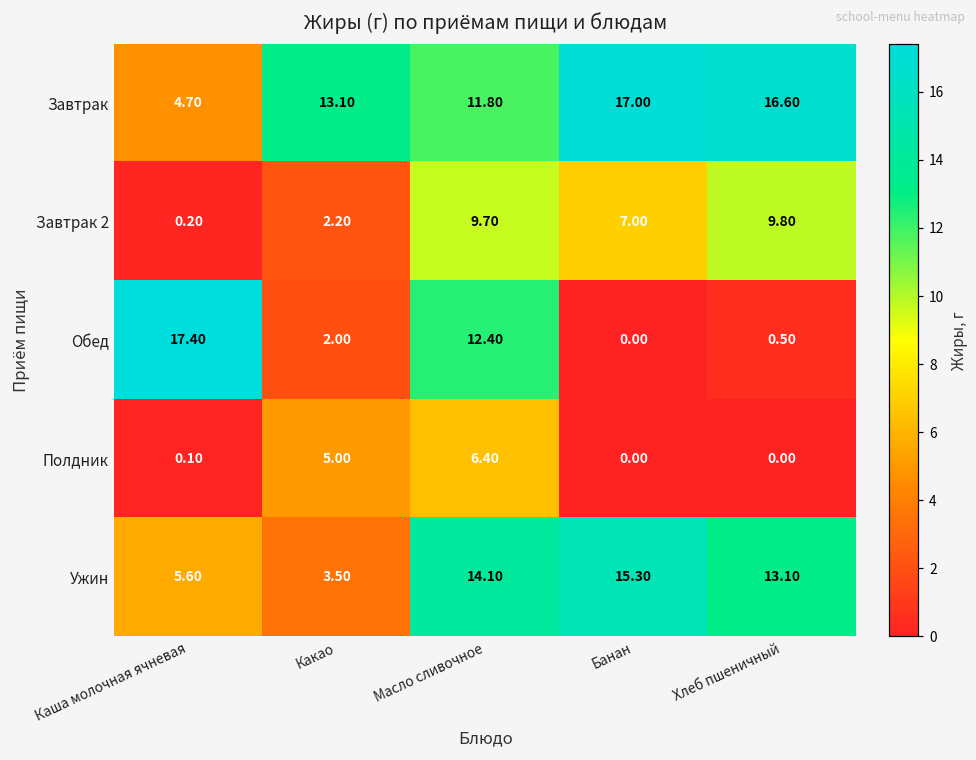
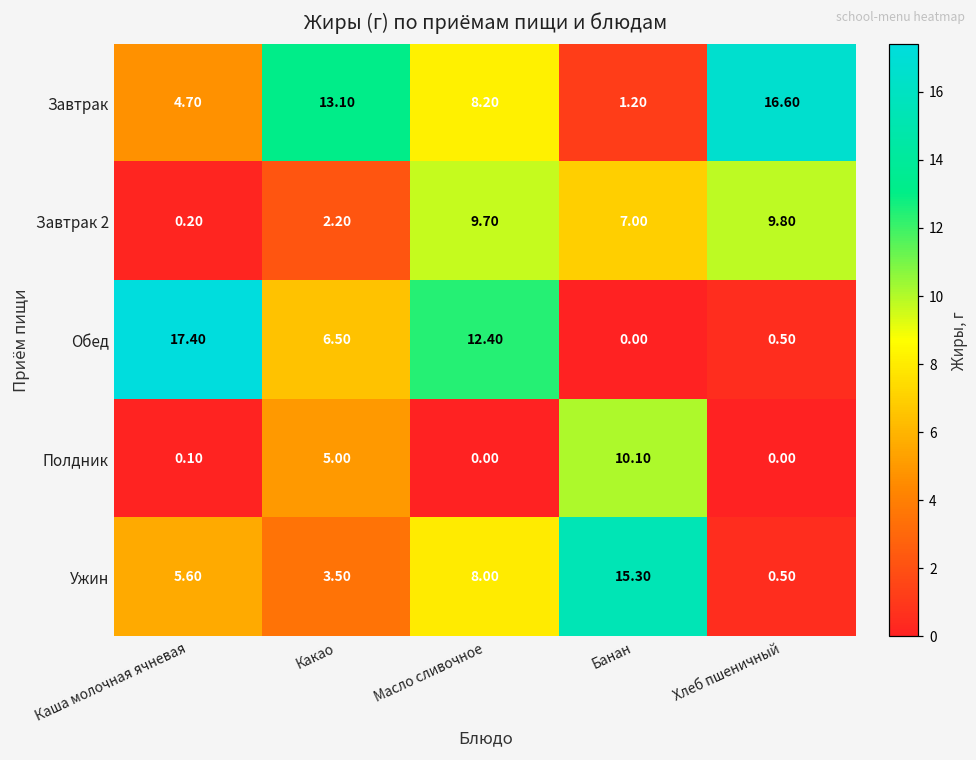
Завтрак, Масло сливочное: 11.80 -> 8.20
Завтрак, Банан: 17.00 -> 1.20
Обед, Какао: 2.00 -> 6.50
Полдник, Масло сливочное: 6.40 -> 0.00
Полдник, Банан: 0.00 -> 10.10
Ужин, Масло сливочное: 14.10 -> 8.00
Ужин, Хлеб пшеничный: 13.10 -> 0.50
